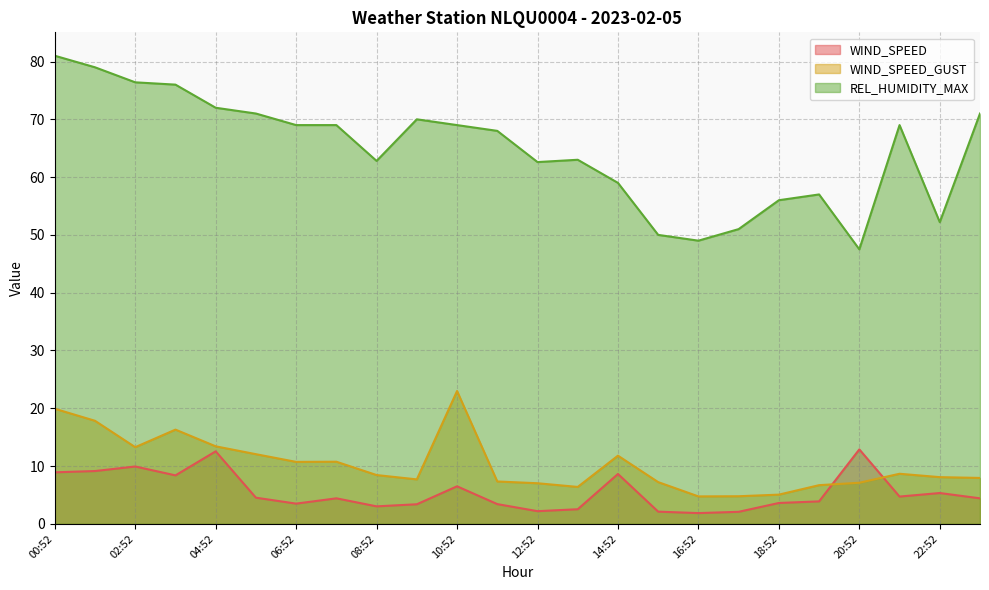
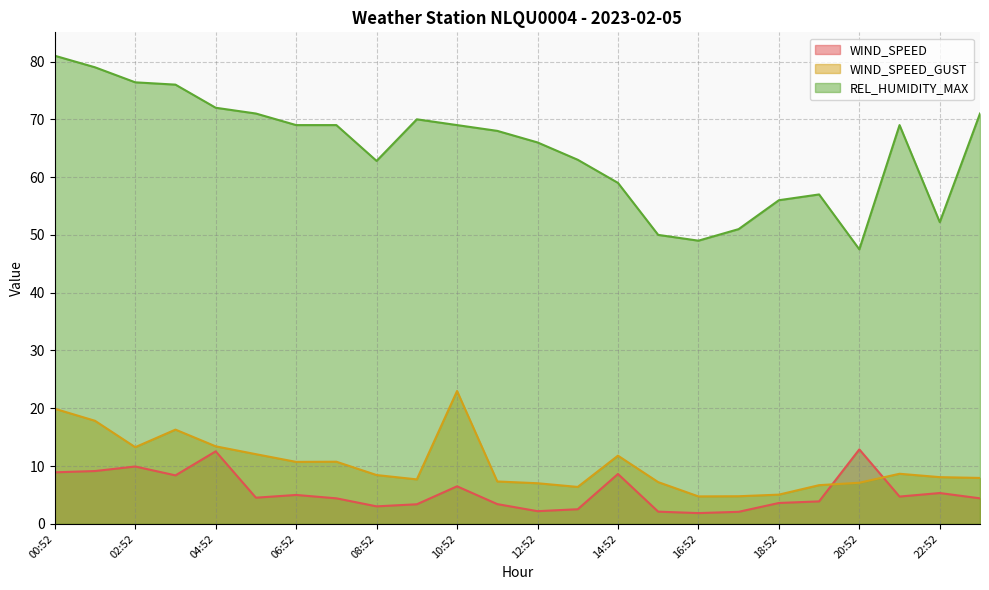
WIND_SPEED, 06:52: 4 -> 5
REL_HUMIDITY_MAX, 12:52: 63 -> 66
